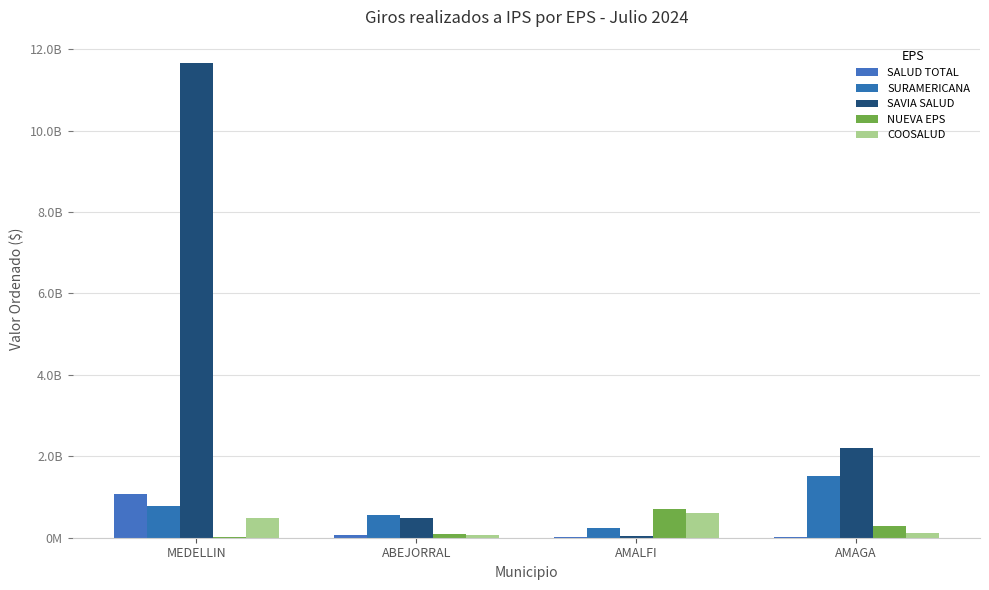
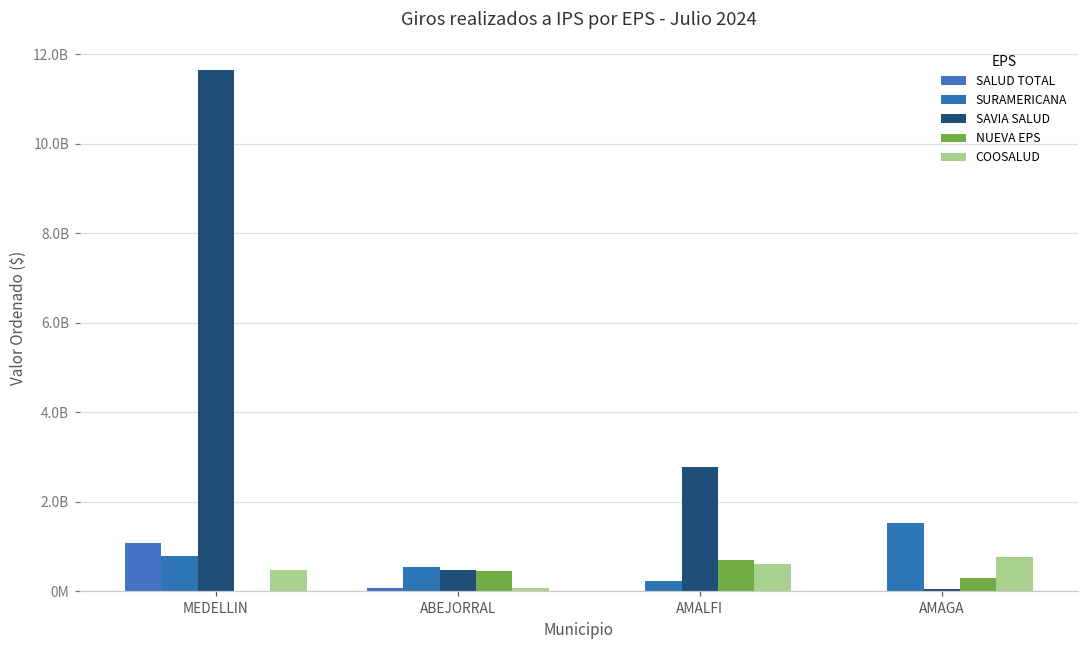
NUEVA EPS, ABEJORRAL: 100000000 -> 500000000
SAVIA SALUD, AMALFI: 0 -> 2800000000
SAVIA SALUD, AMAGA: 2200000000 -> 100000000
COOSALUD, AMAGA: 100000000 -> 800000000
